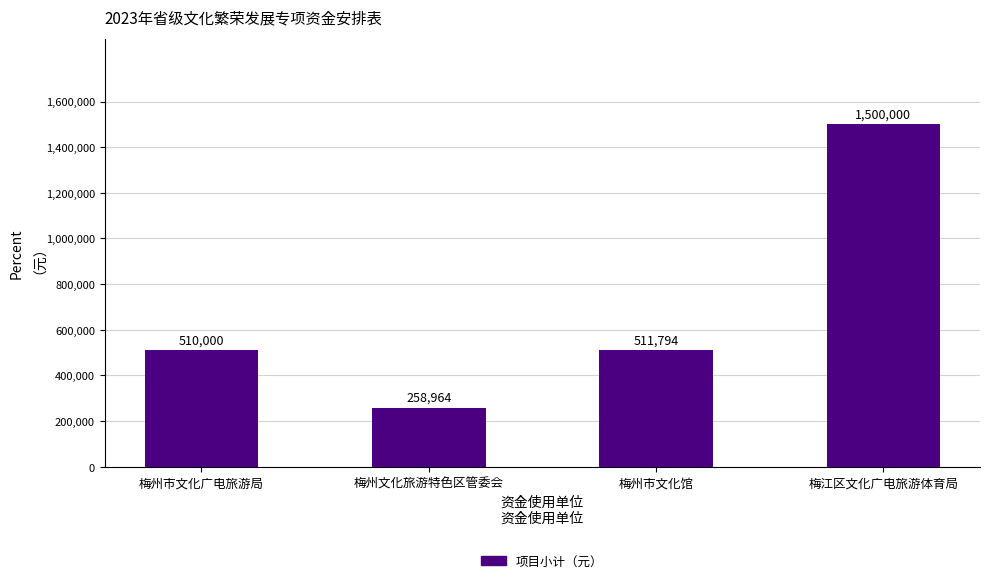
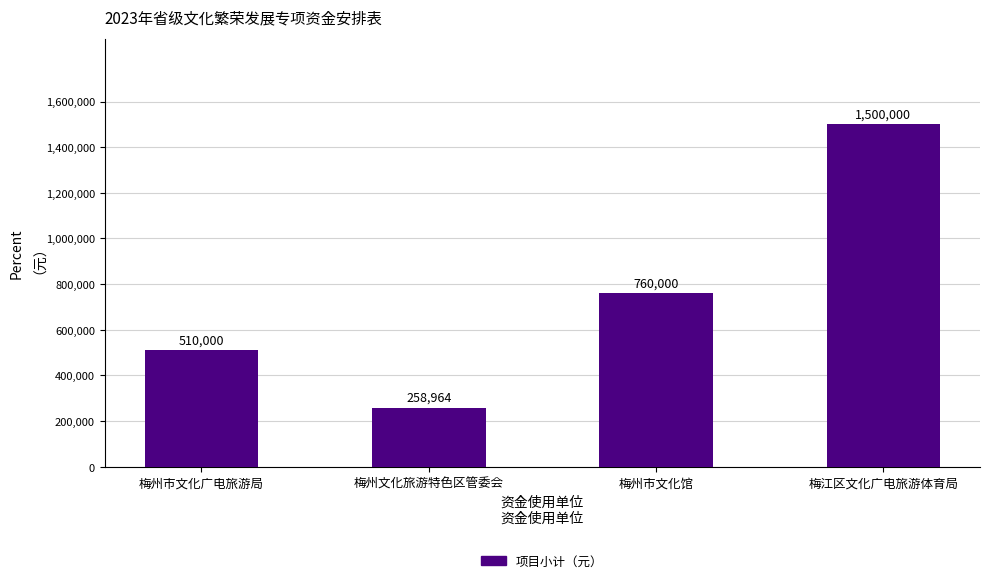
梅州市文化馆: 511,794 -> 760,000
